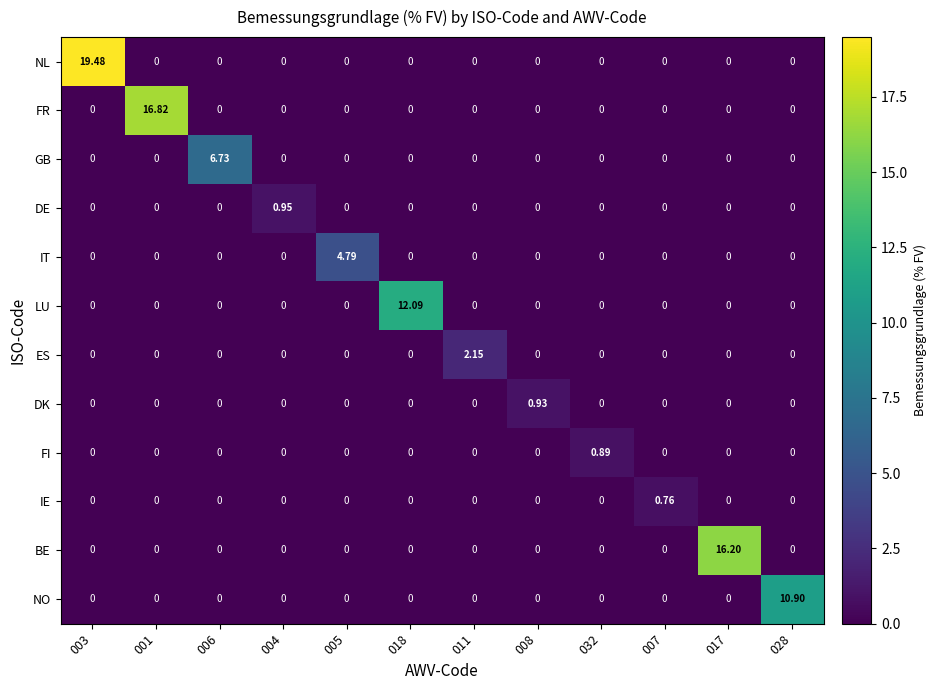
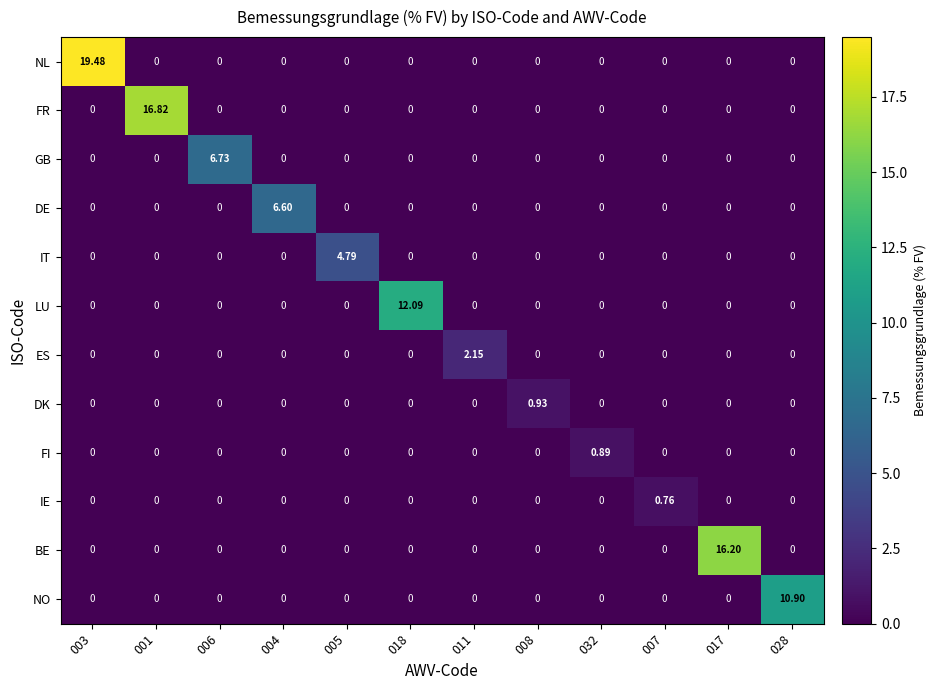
DE, 004: 0.95 -> 6.60
